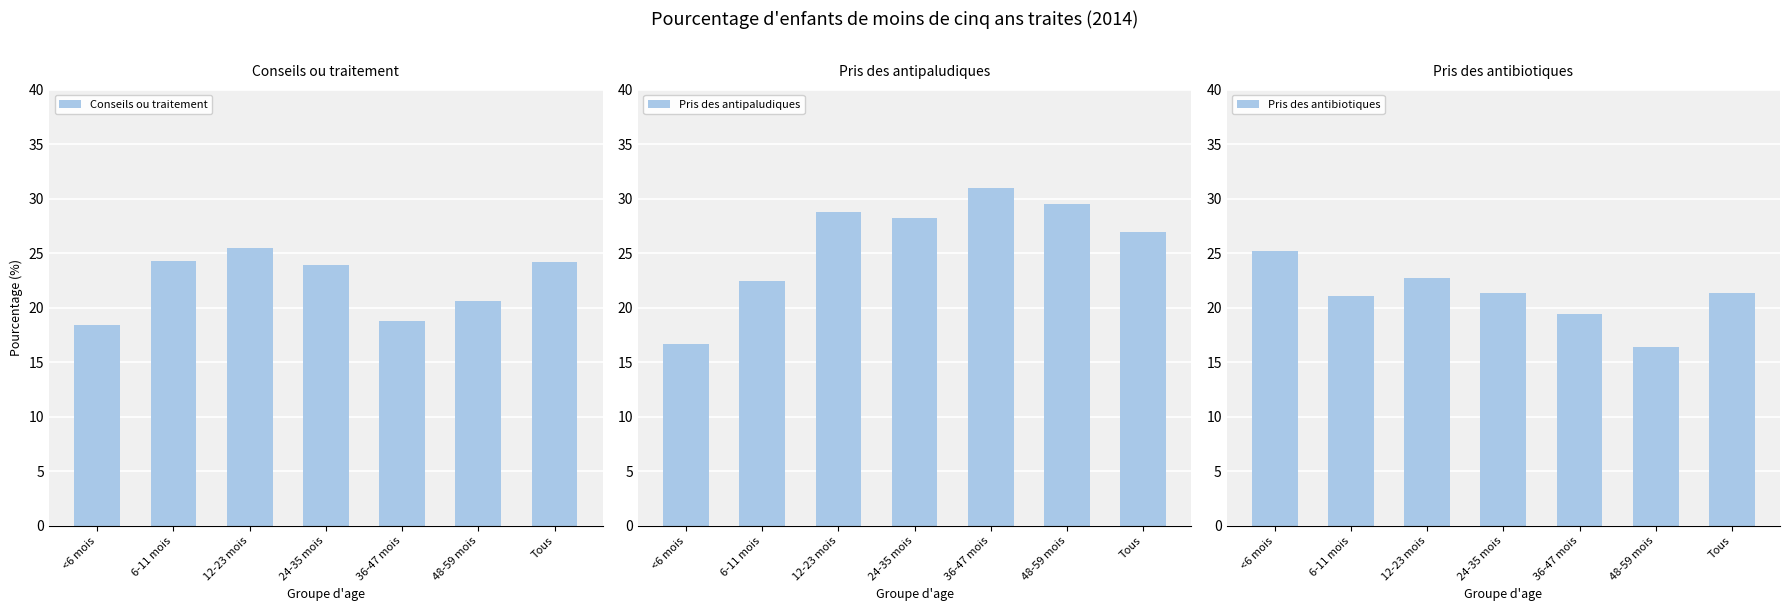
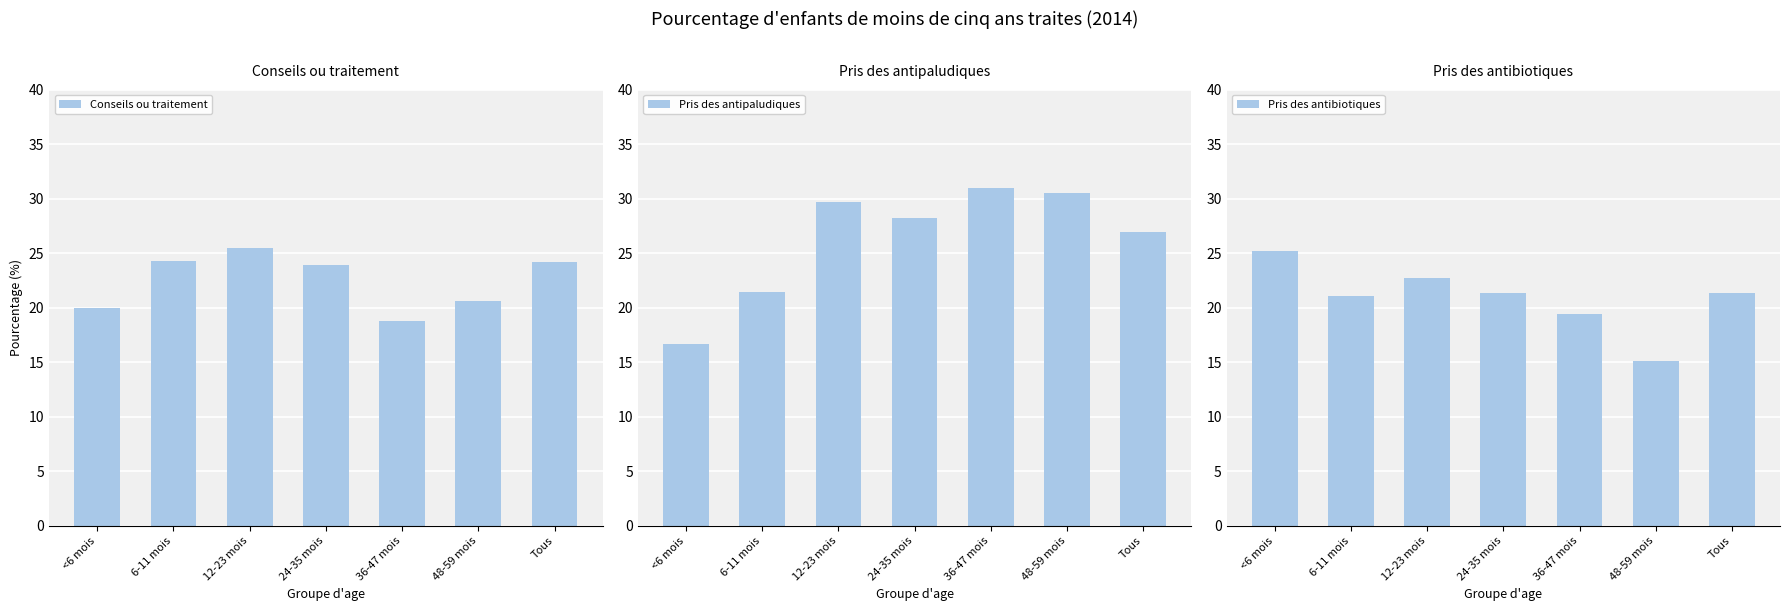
Conseils ou traitement, <6 mois: 18.4 -> 20.0
Pris des antipaludiques, 6-11 mois: 22.4 -> 21.4
Pris des antipaludiques, 12-23 mois: 28.8 -> 29.7
Pris des antipaludiques, 48-59 mois: 29.5 -> 30.5
Pris des antibiotiques, 48-59 mois: 16.4 -> 15.1
